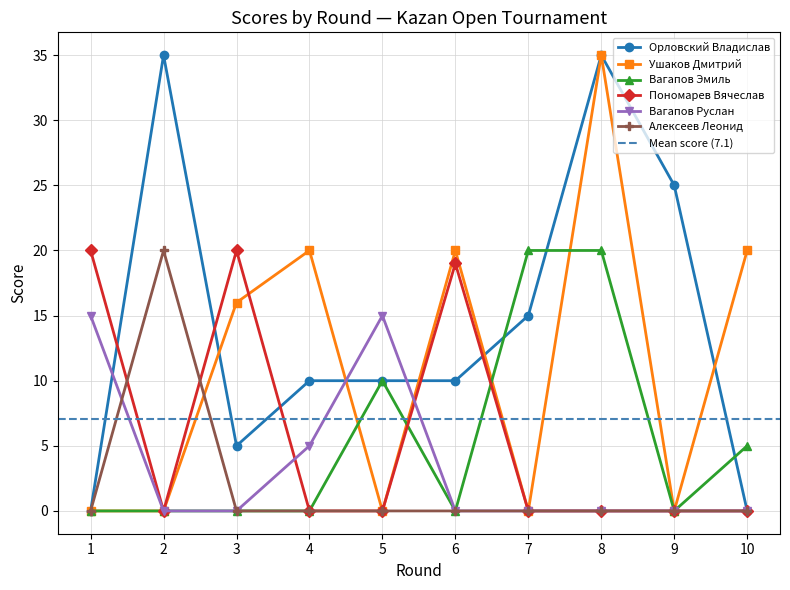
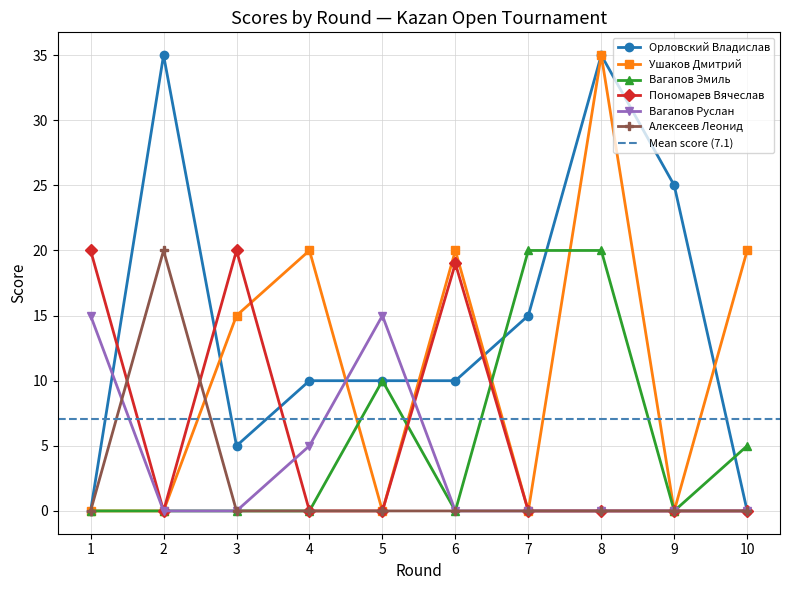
Ушаков Дмитрий, 3: 16 -> 15
